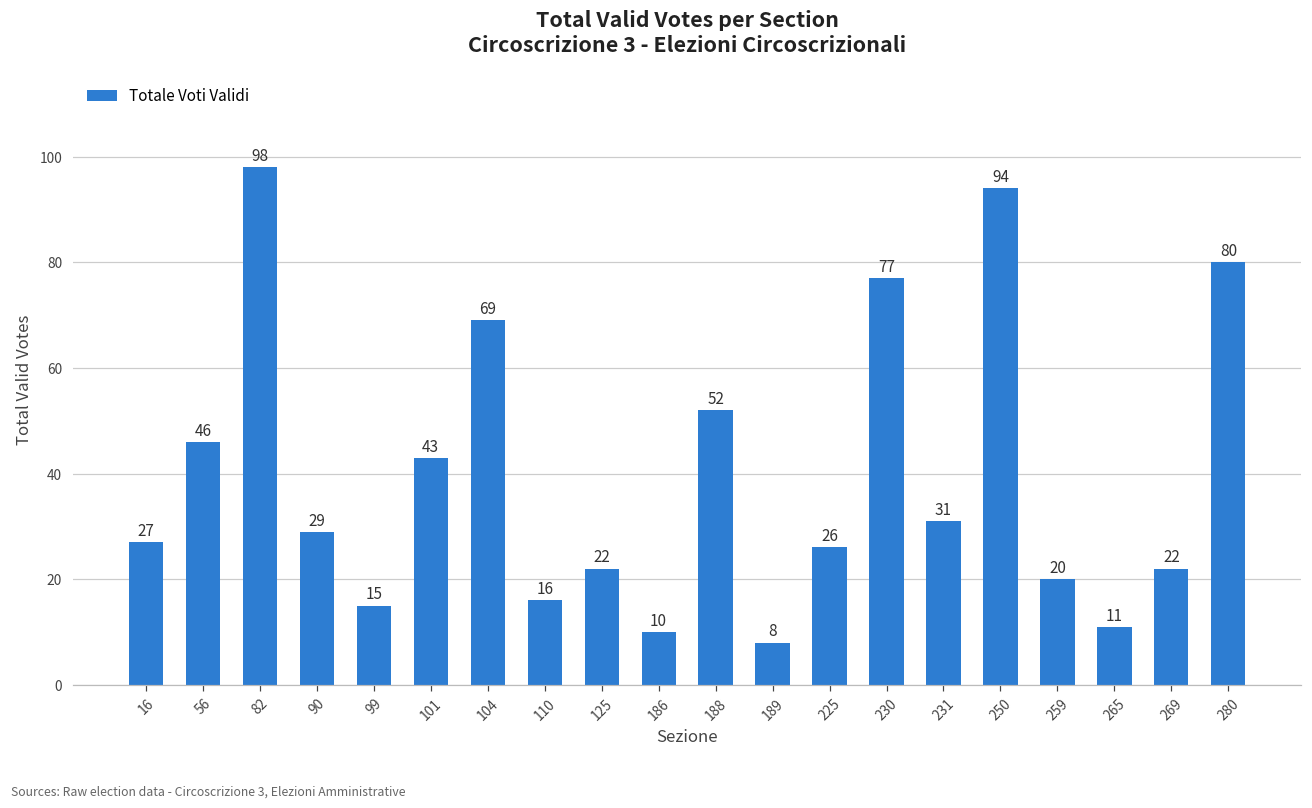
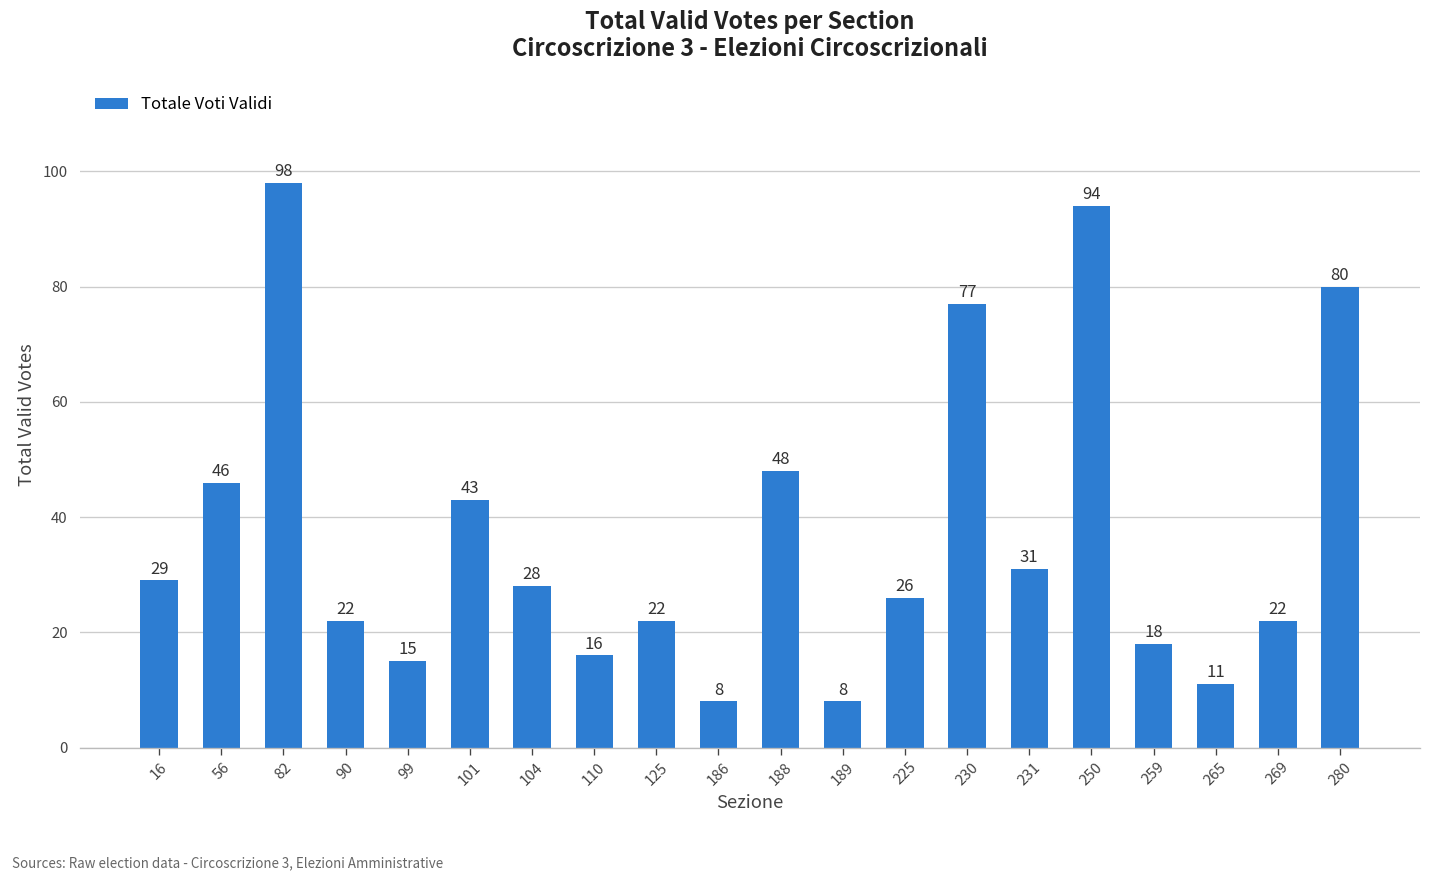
16: 27 -> 29
90: 29 -> 22
104: 69 -> 28
186: 10 -> 8
188: 52 -> 48
259: 20 -> 18
